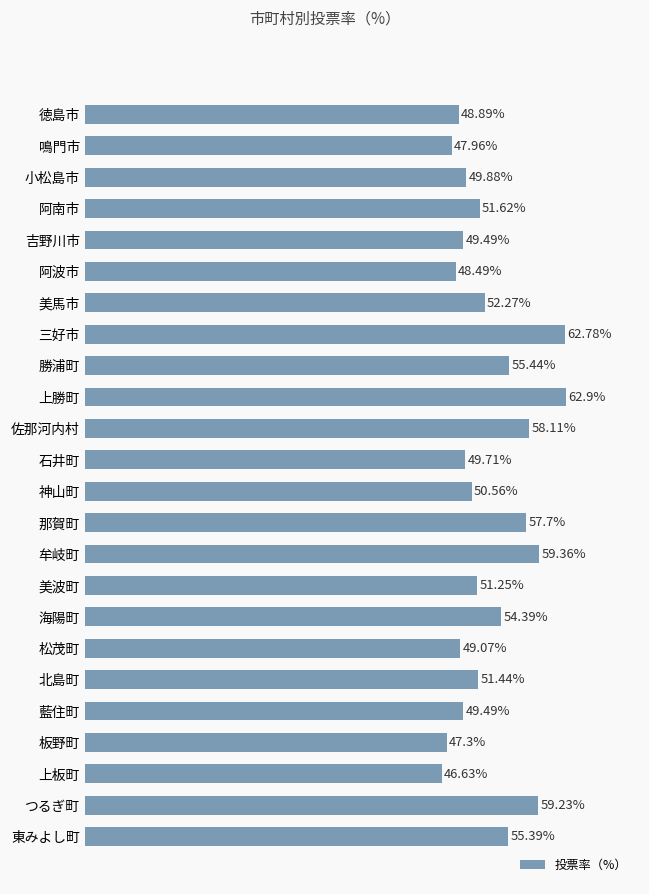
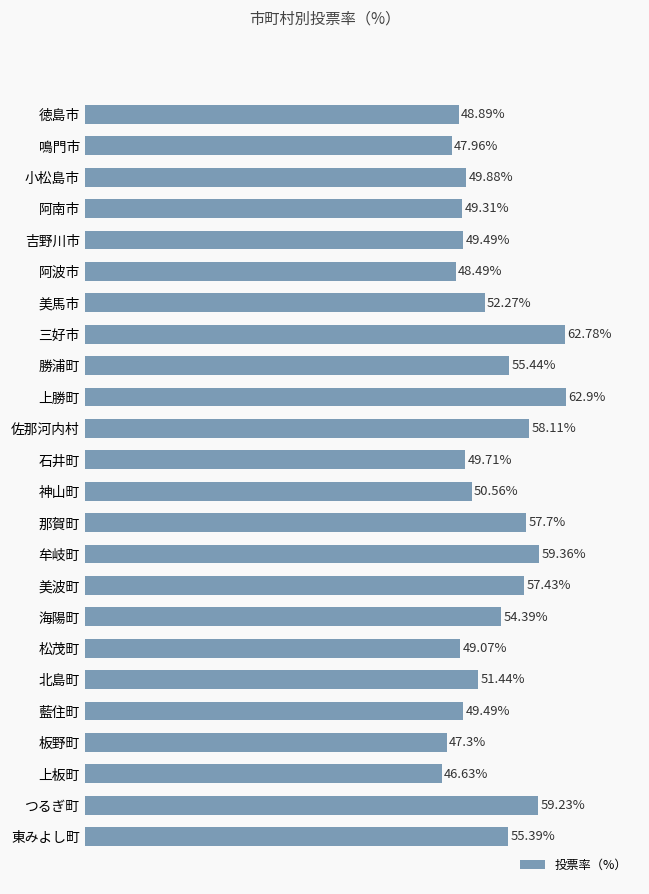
阿南市: 51.62% -> 49.31%
美波町: 51.25% -> 57.43%
